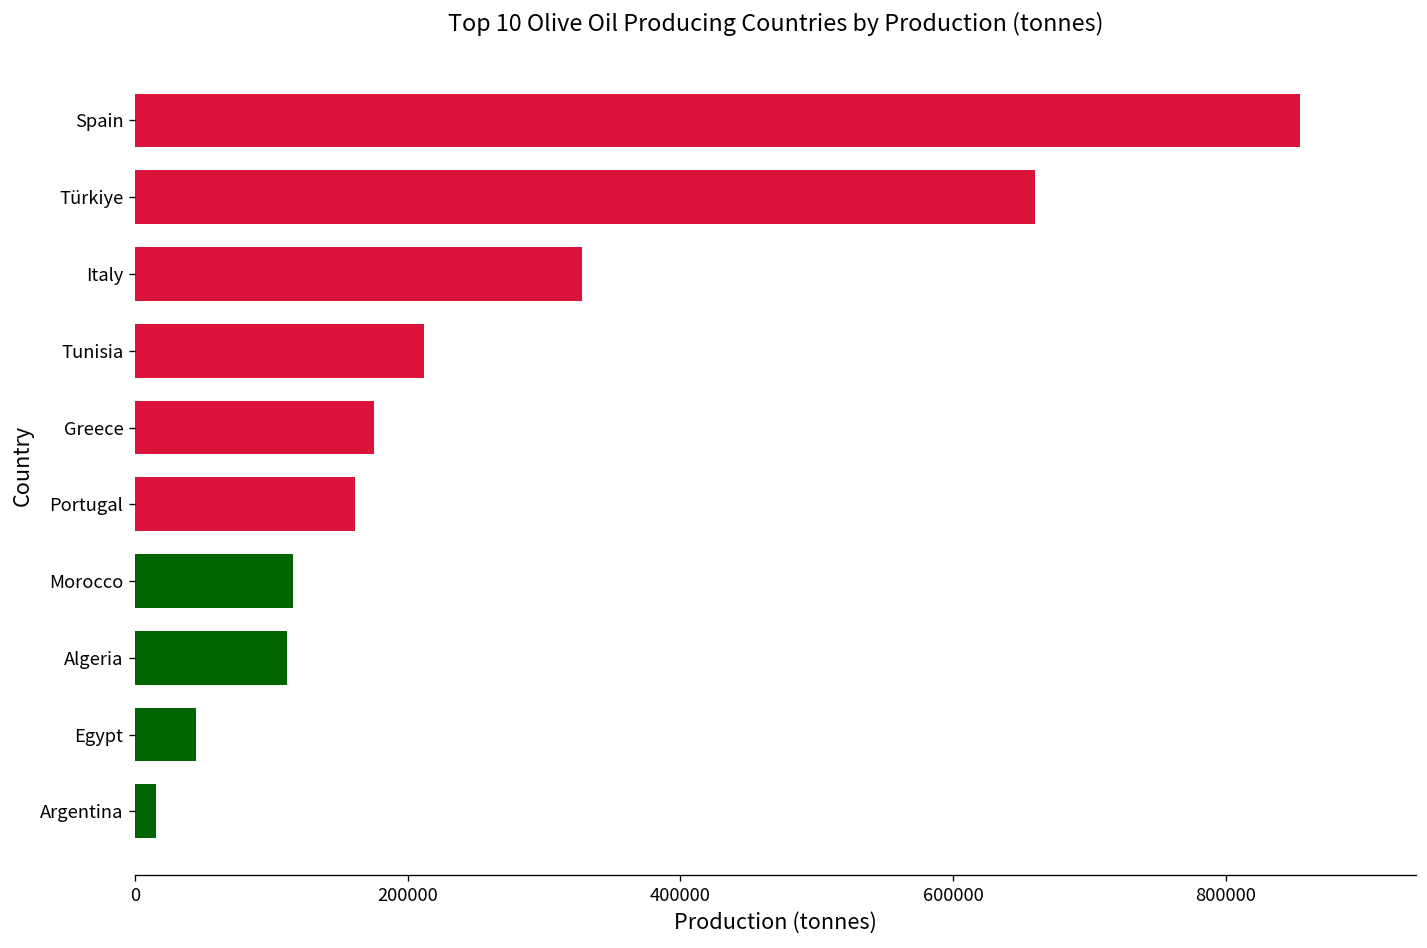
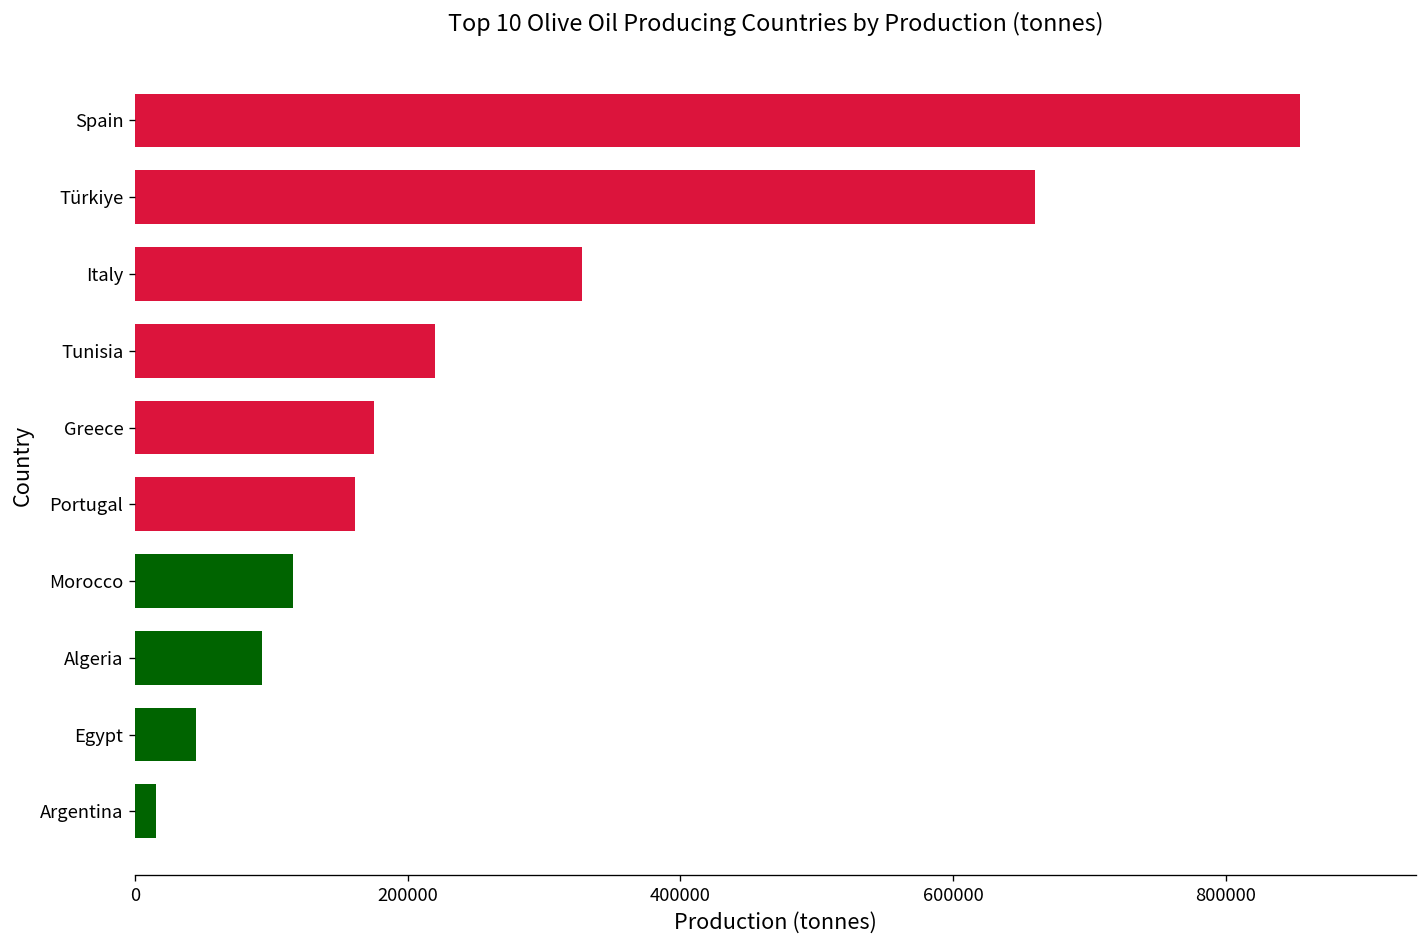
Tunisia: 212000 -> 220000
Algeria: 112000 -> 93000
